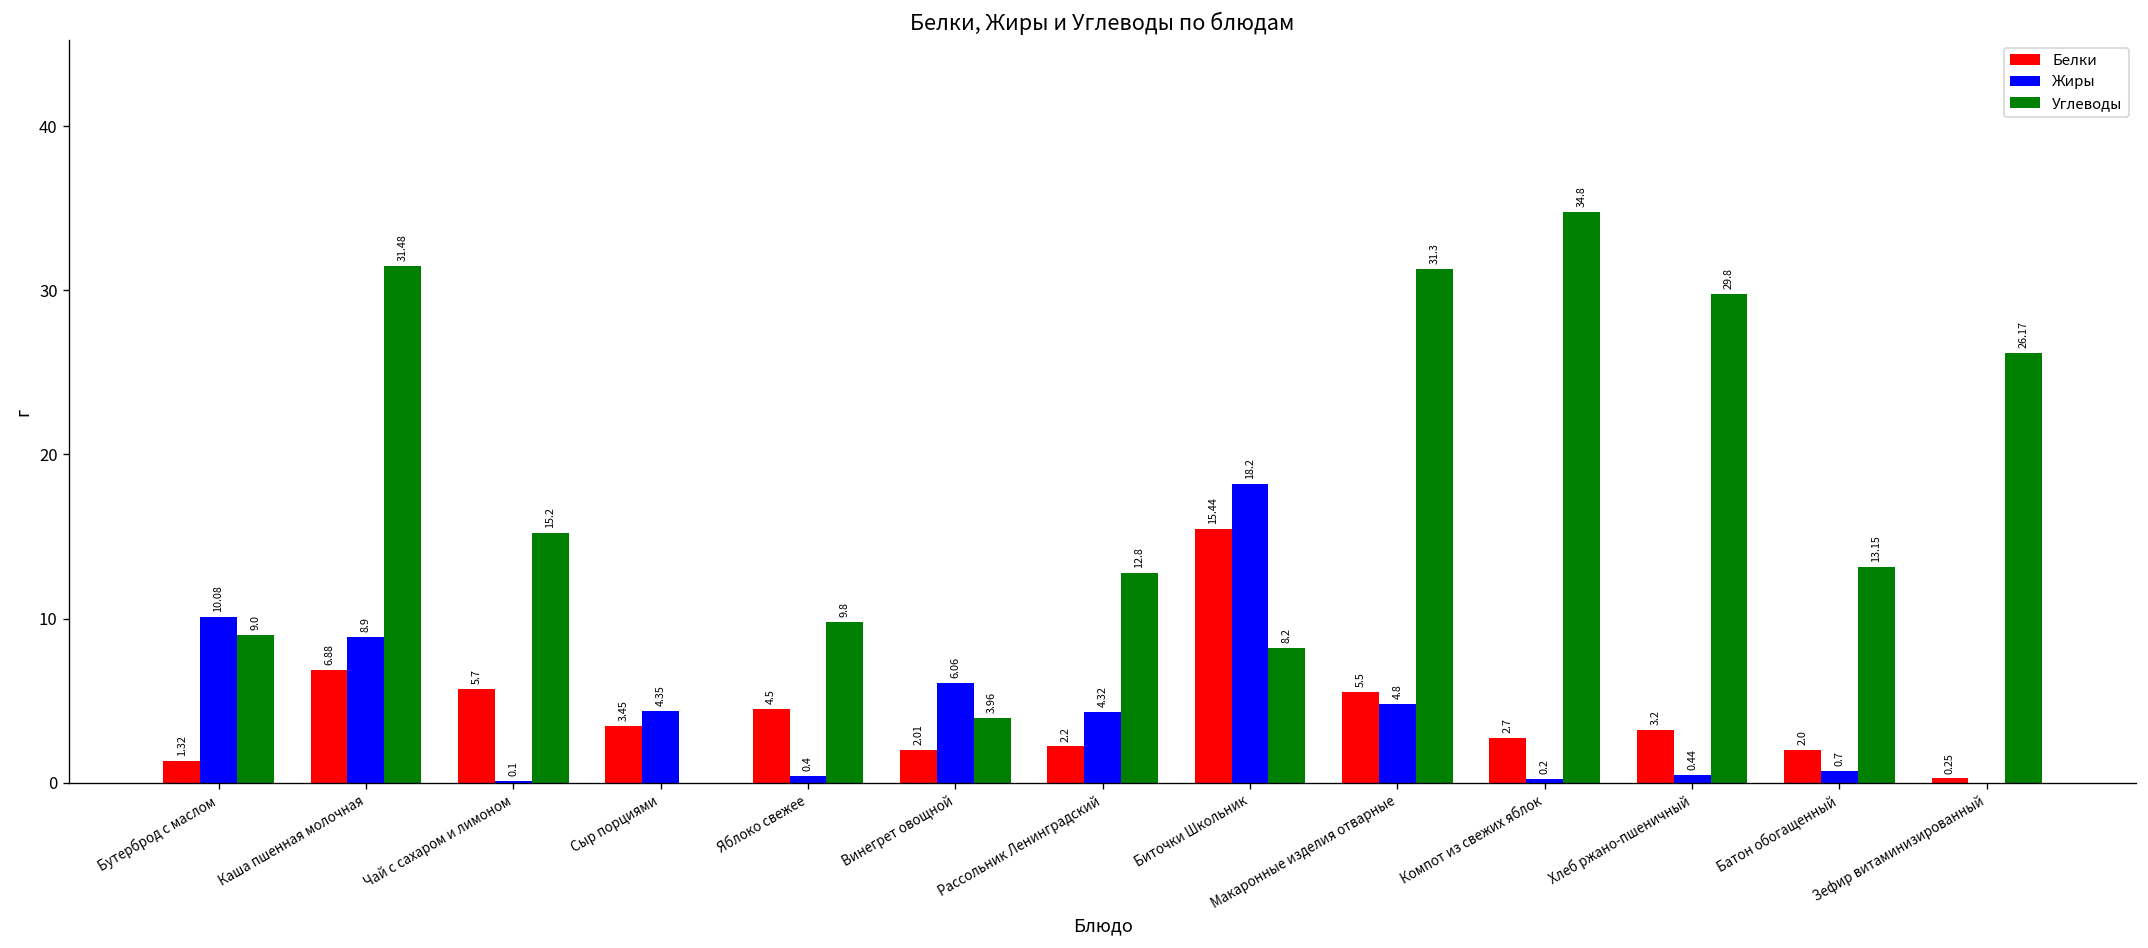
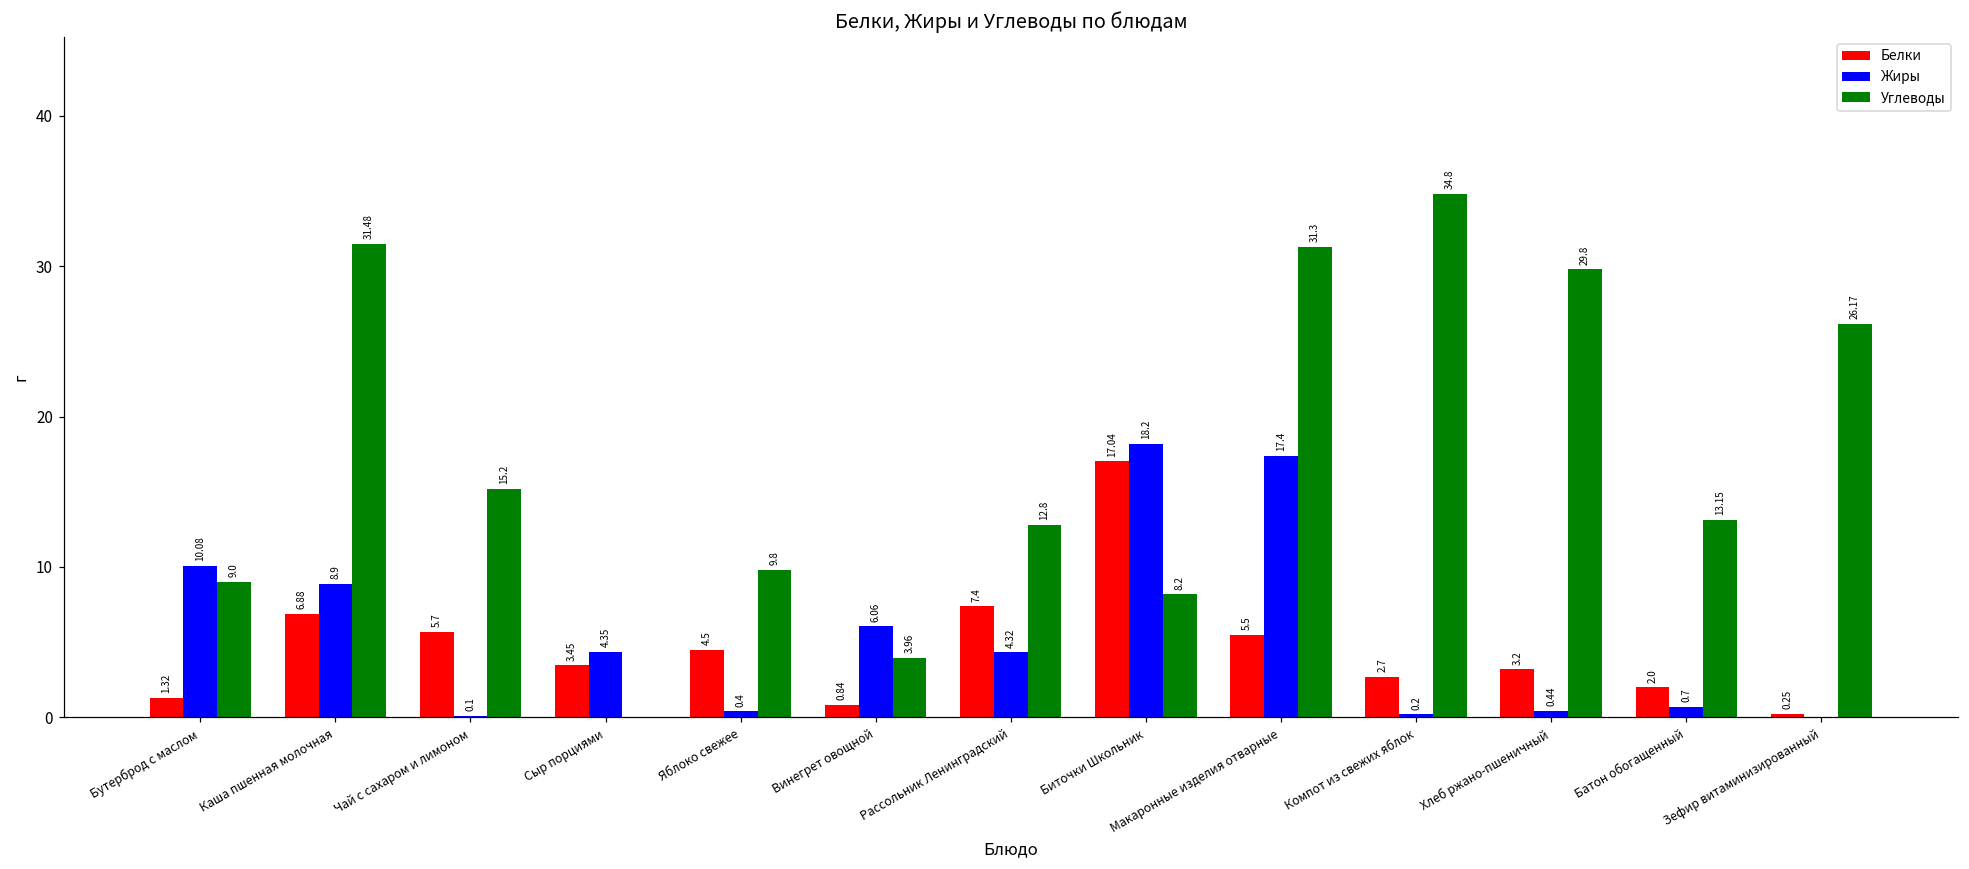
Белки, Винегрет овощной: 2.01 -> 0.84
Белки, Рассольник Ленинградский: 2.2 -> 7.4
Белки, Биточки Школьник: 15.44 -> 17.04
Жиры, Макаронные изделия отварные: 4.8 -> 17.4
